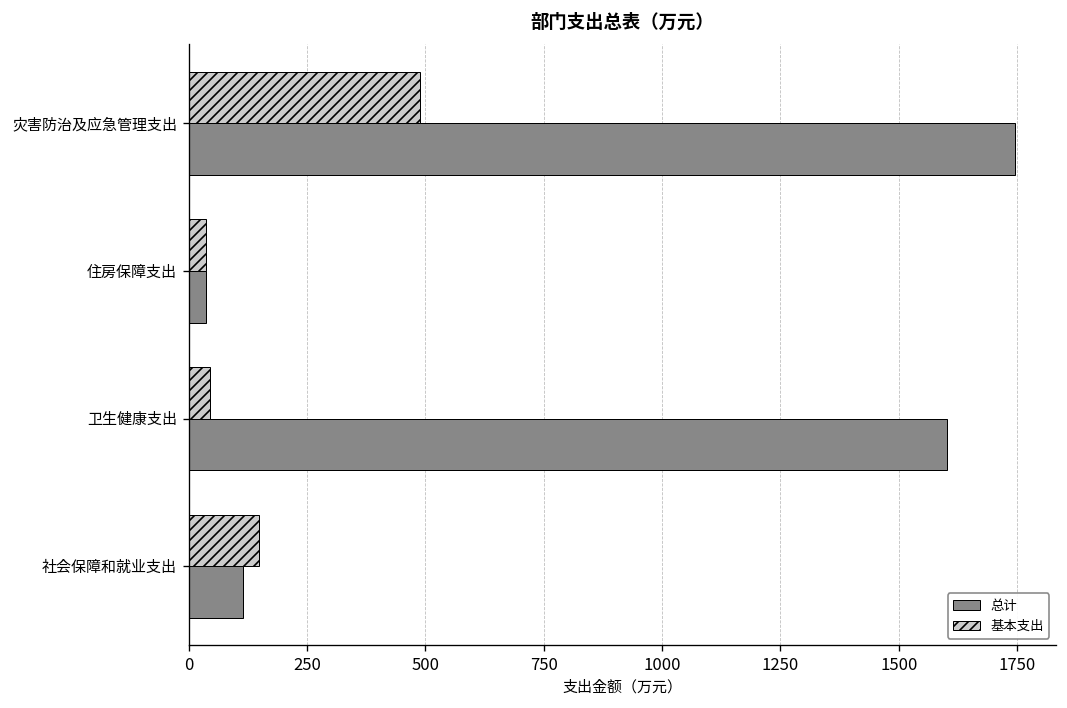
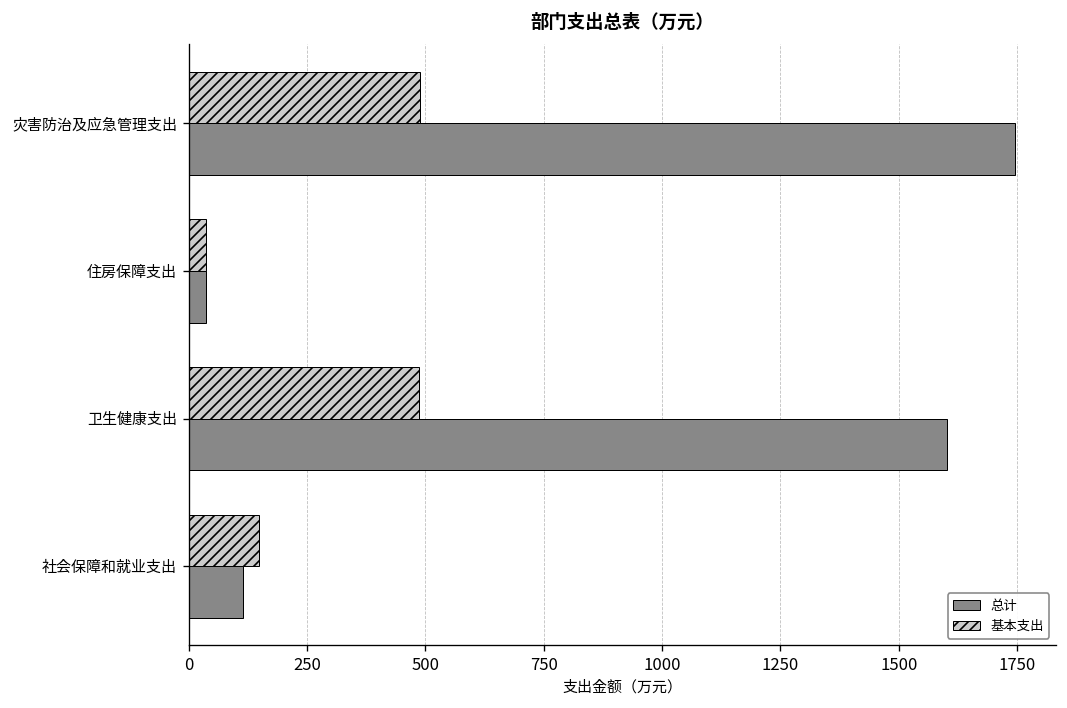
基本支出, 卫生健康支出: 40 -> 490
